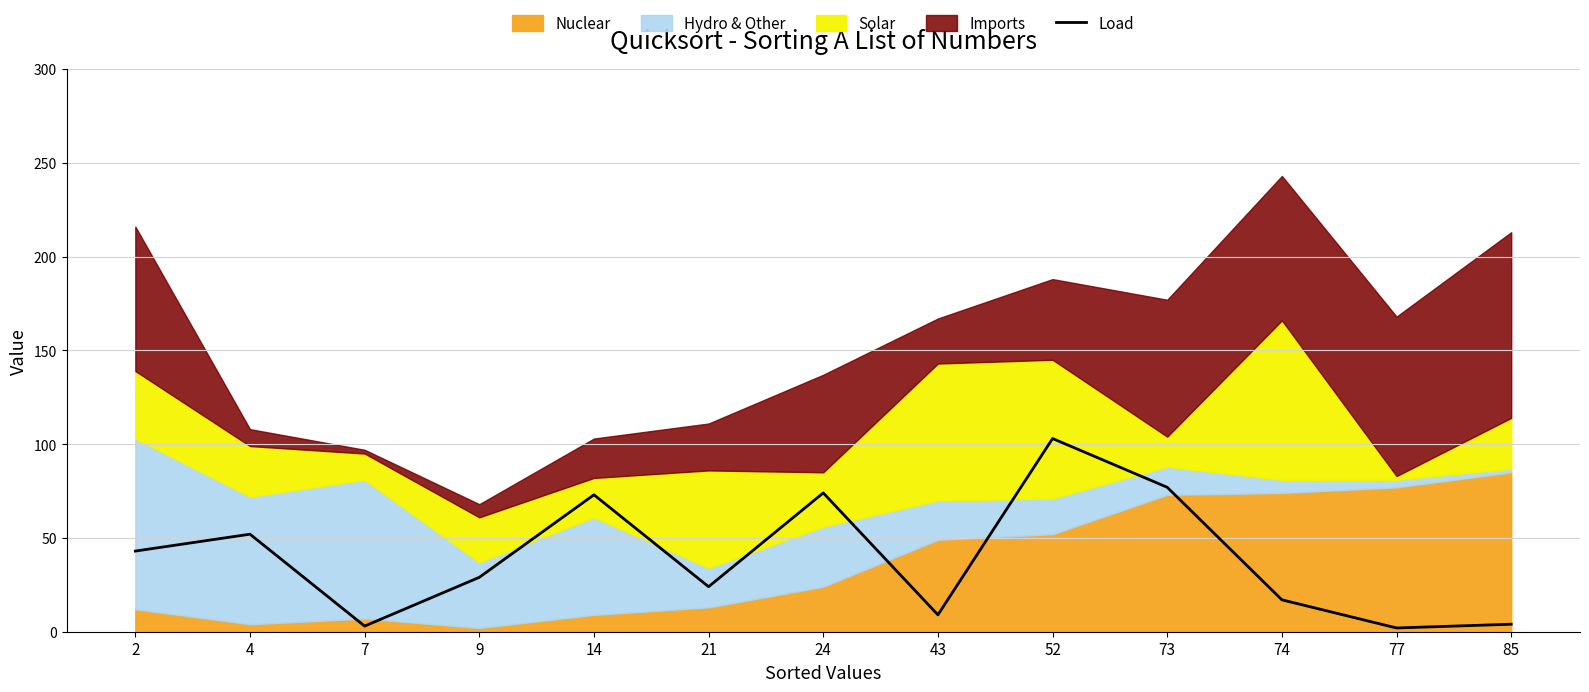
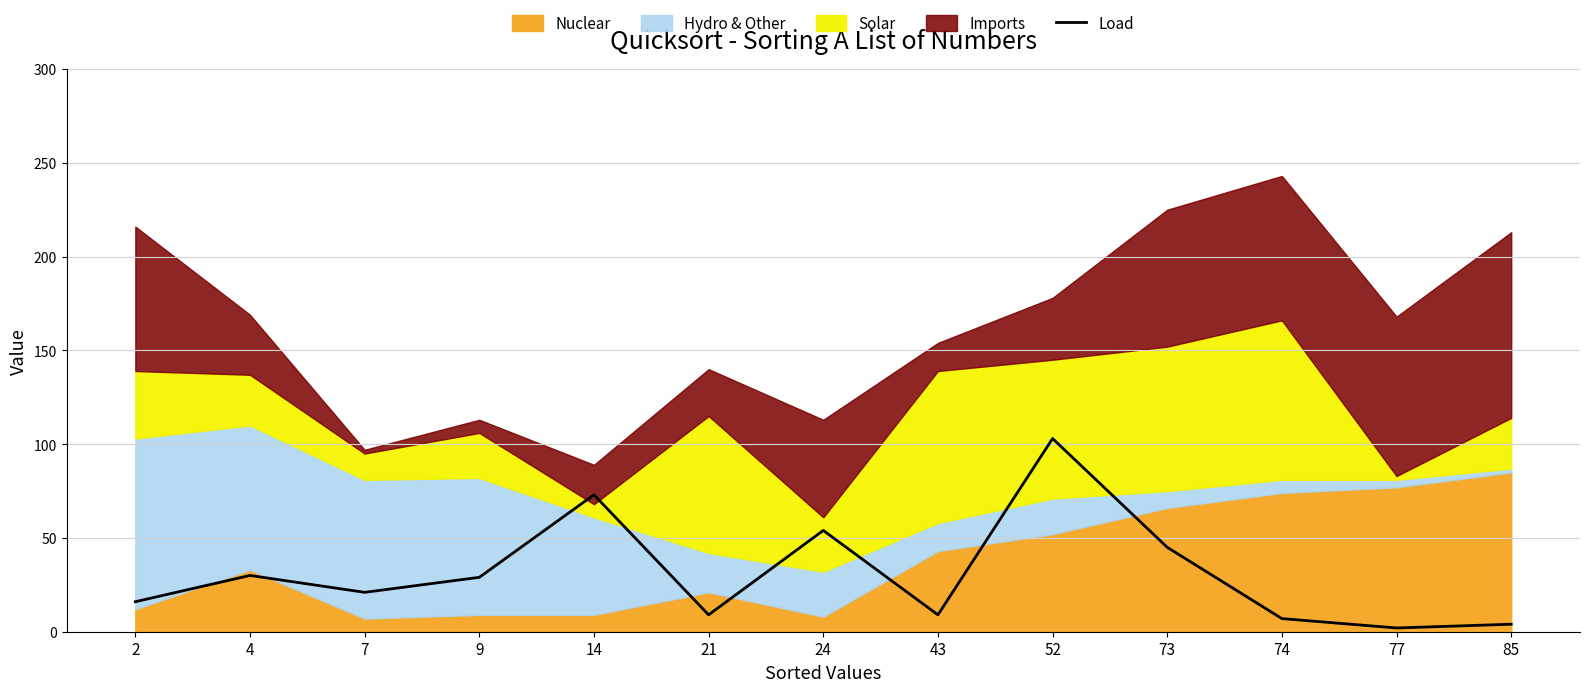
Load, 2: 43 -> 16
Load, 4: 52 -> 30
Nuclear, 4: 4 -> 33
Hydro & Other, 4: 68 -> 77
Imports, 4: 9 -> 32
Load, 7: 3 -> 21
Nuclear, 9: 2 -> 9
Hydro & Other, 9: 35 -> 73
Solar, 14: 21 -> 7
Load, 21: 24 -> 9
Nuclear, 21: 13 -> 21
Solar, 21: 52 -> 73
Load, 24: 74 -> 54
Nuclear, 24: 24 -> 8
Hydro & Other, 24: 32 -> 24
Nuclear, 43: 49 -> 43
Hydro & Other, 43: 21 -> 15
Solar, 43: 73 -> 81
Imports, 43: 24 -> 15
Imports, 52: 43 -> 33
Load, 73: 77 -> 45
Nuclear, 73: 73 -> 66
Hydro & Other, 73: 15 -> 9
Solar, 73: 16 -> 77
Load, 74: 17 -> 7
